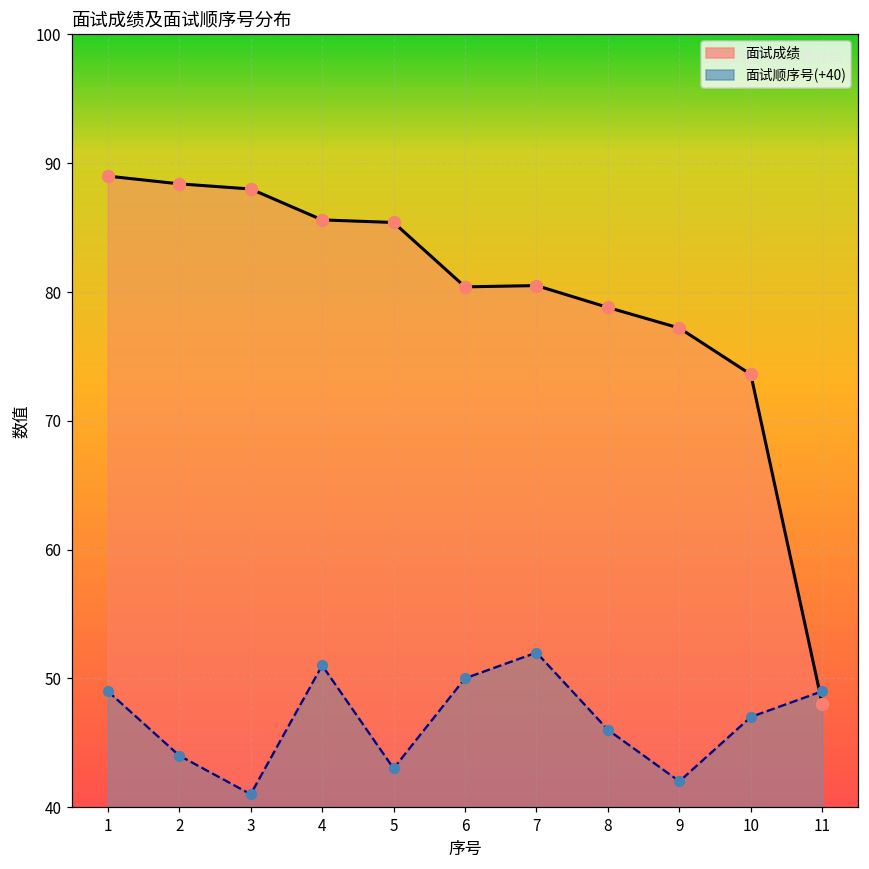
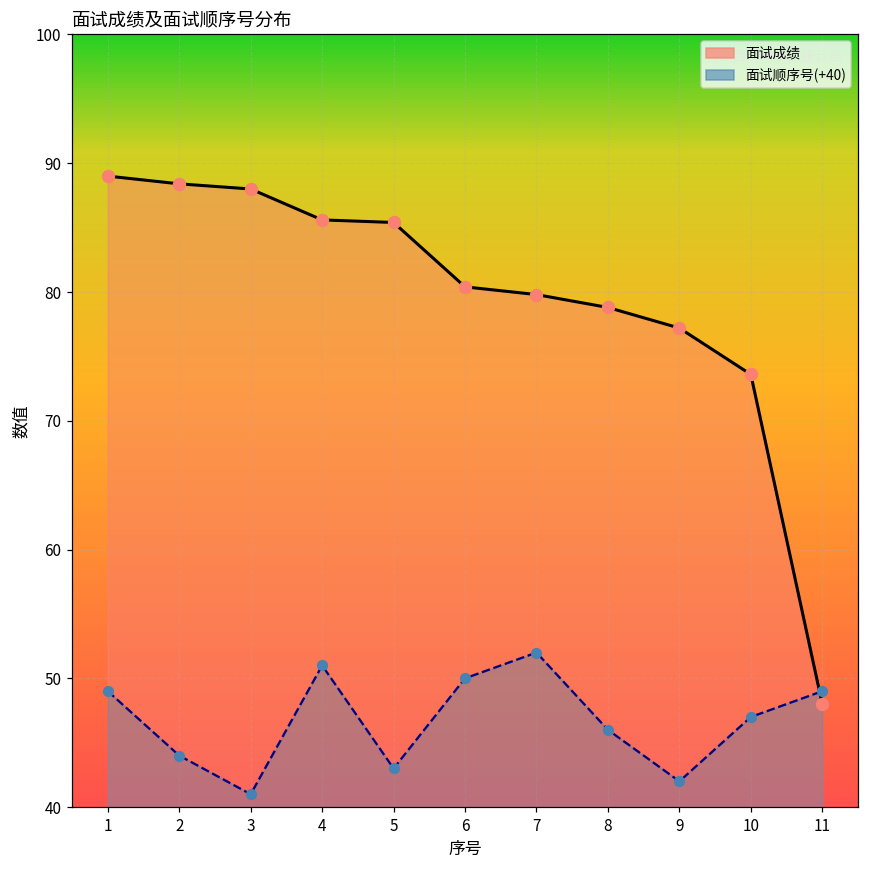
面试成绩, 7: 80.5 -> 79.8
